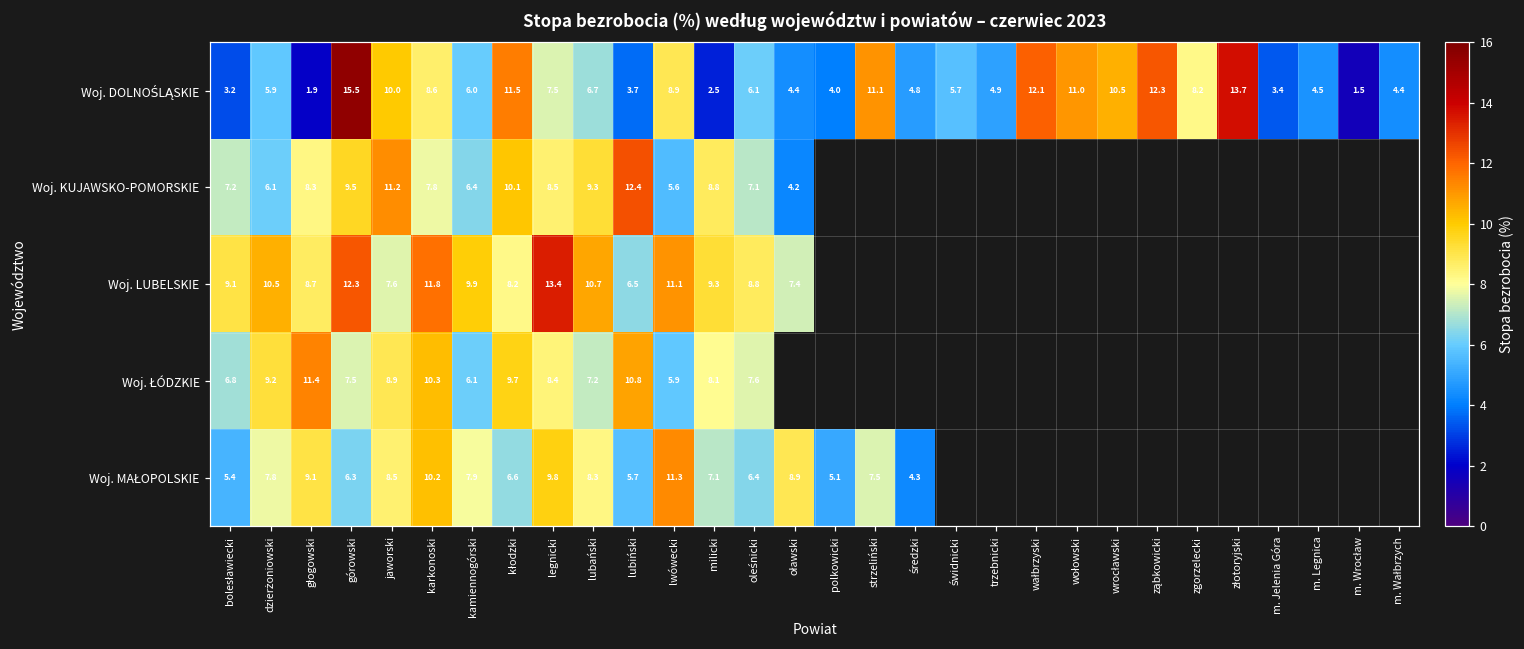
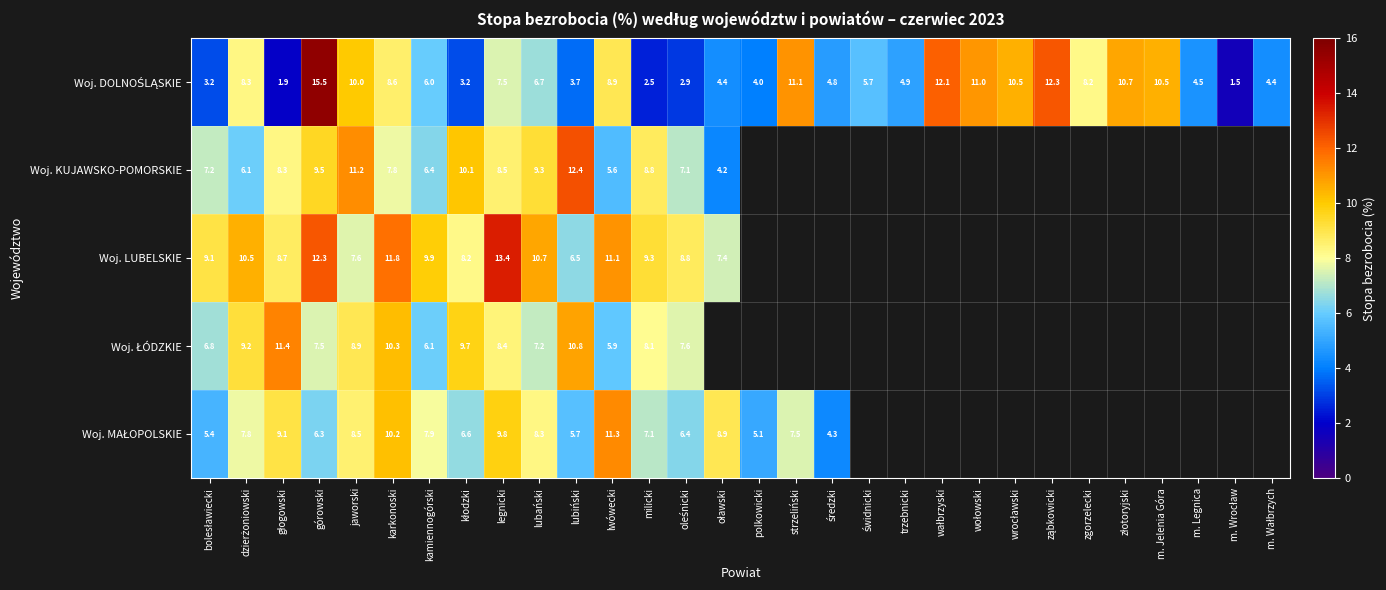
Woj. DOLNOŚLĄSKIE, dzierżoniowski: 5.9 -> 8.3
Woj. DOLNOŚLĄSKIE, kłodzki: 11.5 -> 3.2
Woj. DOLNOŚLĄSKIE, oleśnicki: 6.1 -> 2.9
Woj. DOLNOŚLĄSKIE, złotoryjski: 13.7 -> 10.7
Woj. DOLNOŚLĄSKIE, m. Jelenia Góra: 3.4 -> 10.5
